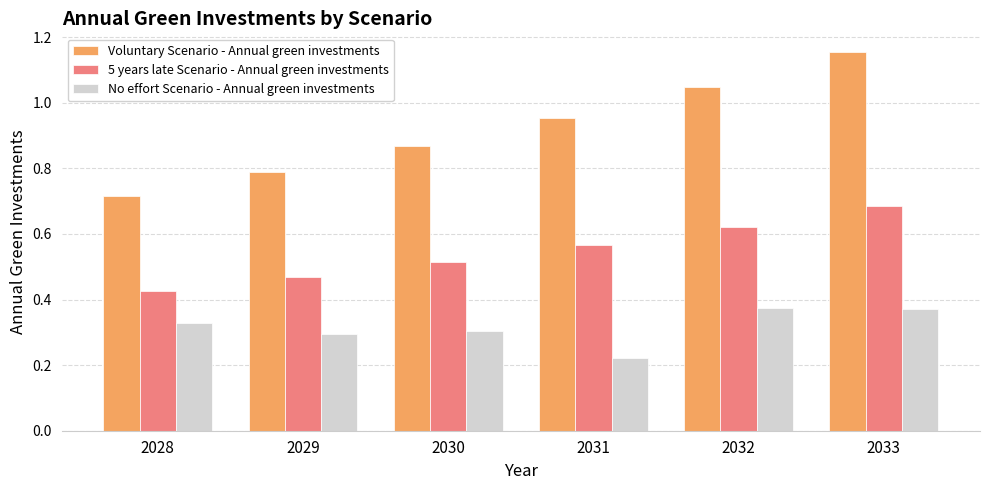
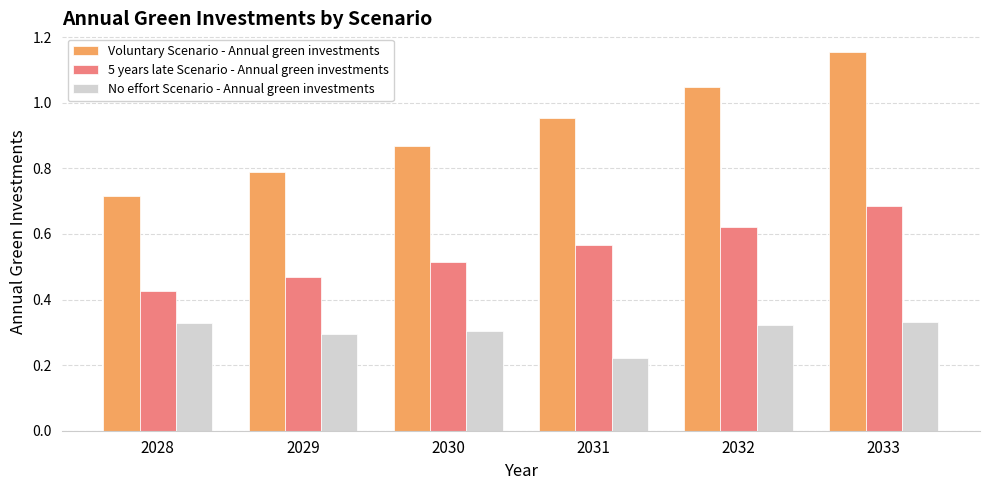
No effort Scenario - Annual green investments, 2032: 0.37 -> 0.32
No effort Scenario - Annual green investments, 2033: 0.37 -> 0.33
